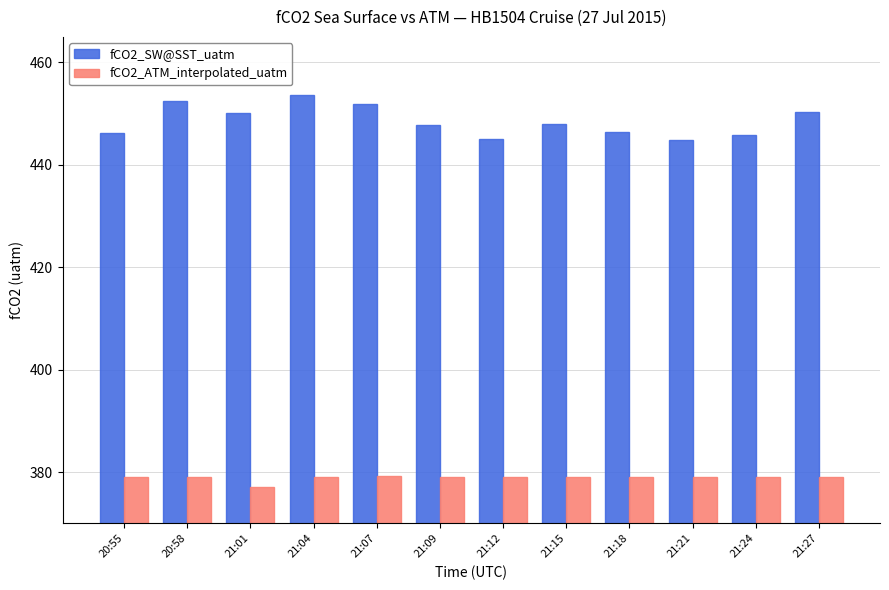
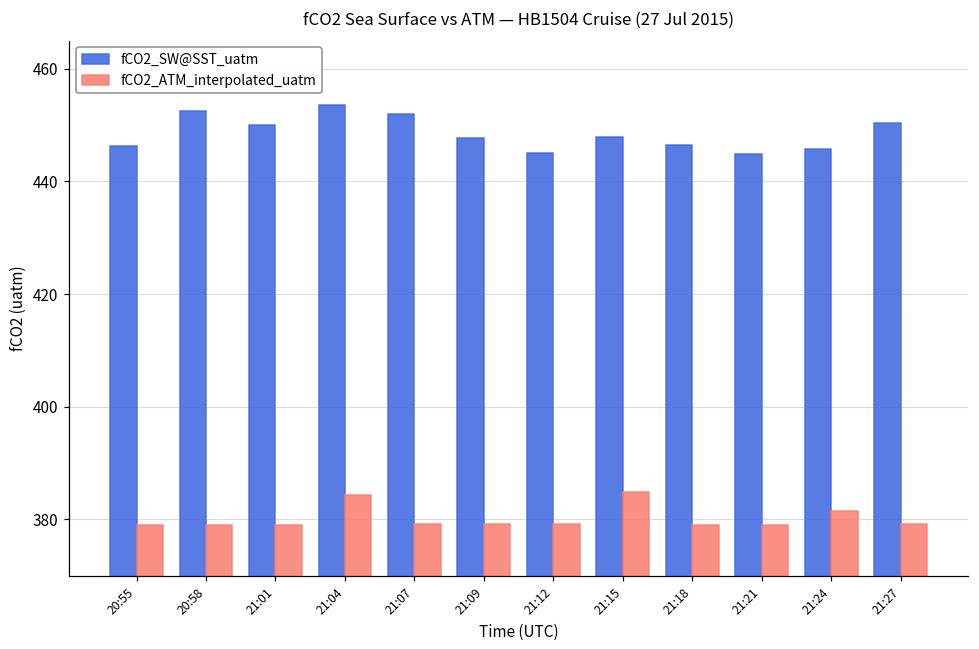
fCO2_ATM_interpolated_uatm, 21:01: 377 -> 379
fCO2_ATM_interpolated_uatm, 21:04: 379 -> 384
fCO2_ATM_interpolated_uatm, 21:15: 379 -> 385
fCO2_ATM_interpolated_uatm, 21:24: 379 -> 381
